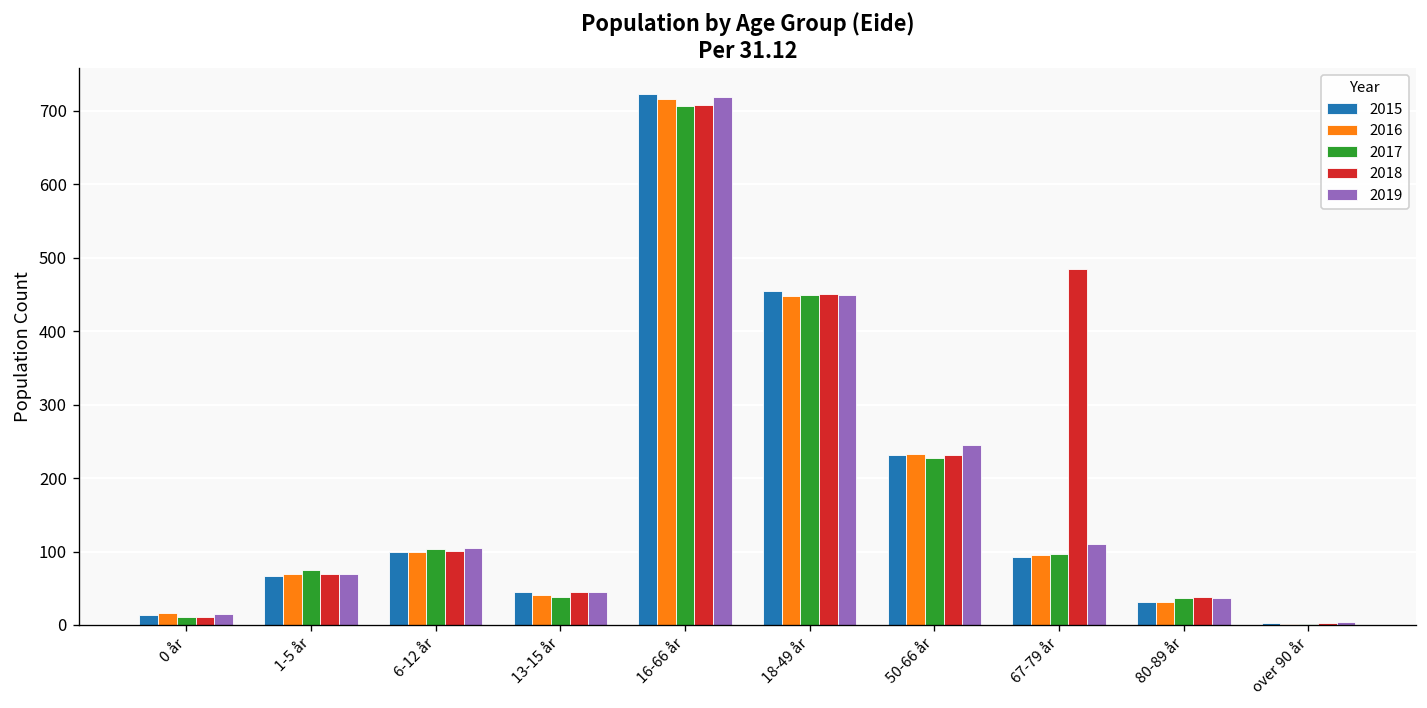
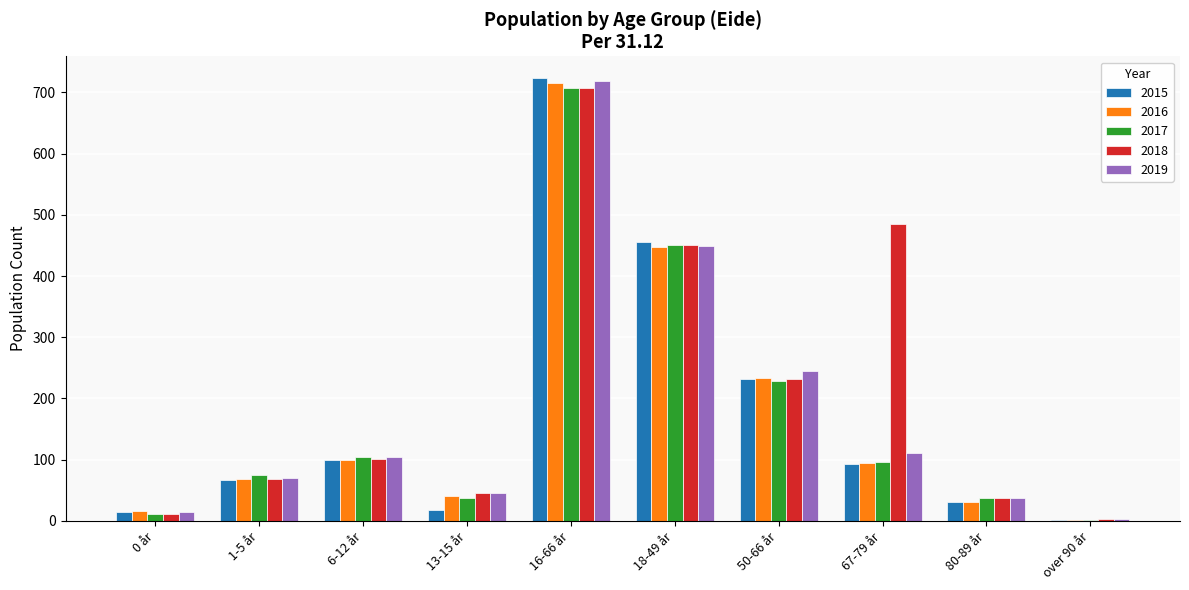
2015, 13-15 år: 50 -> 20
